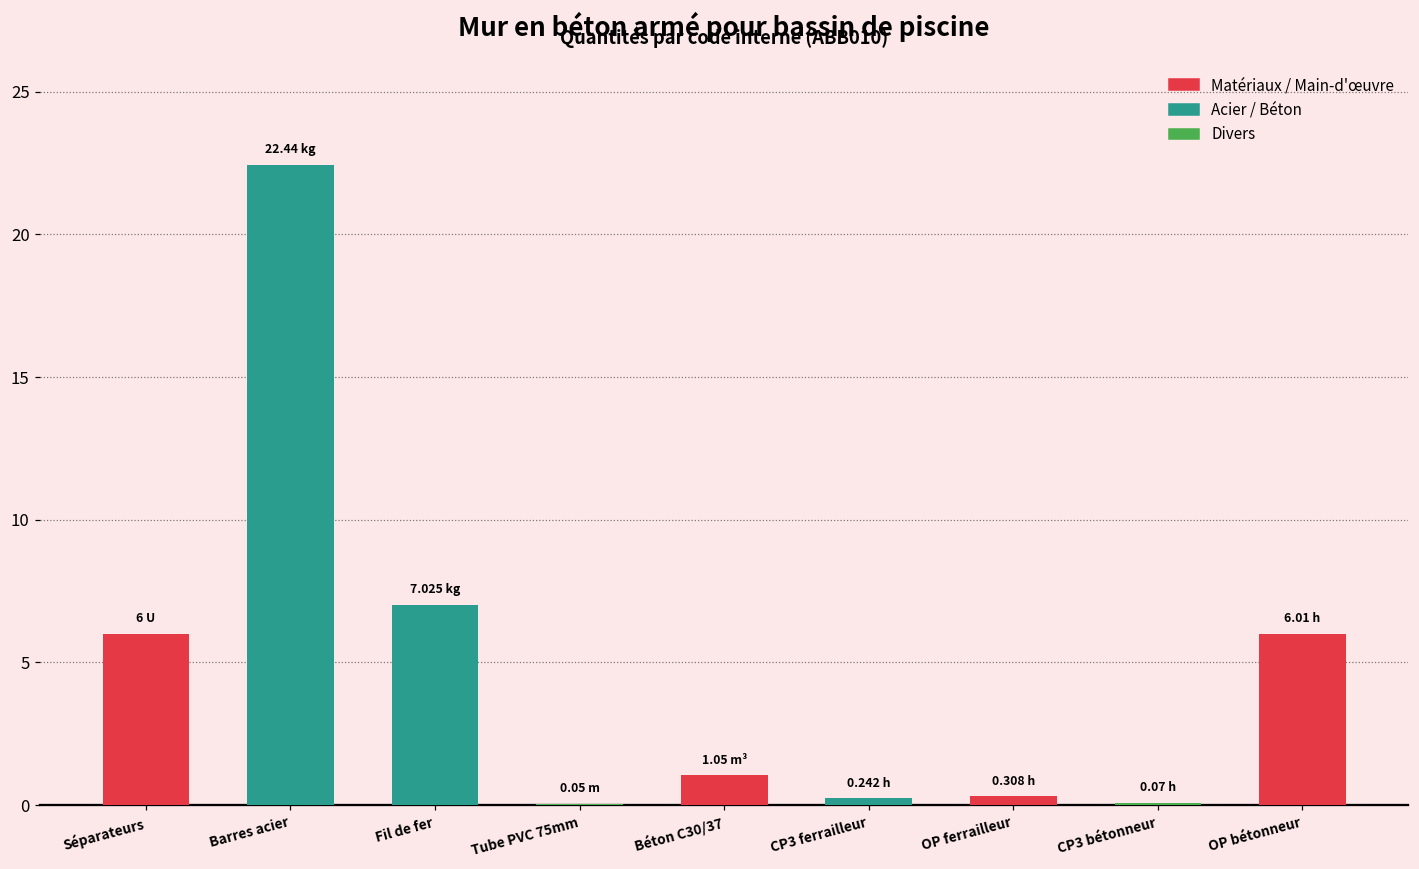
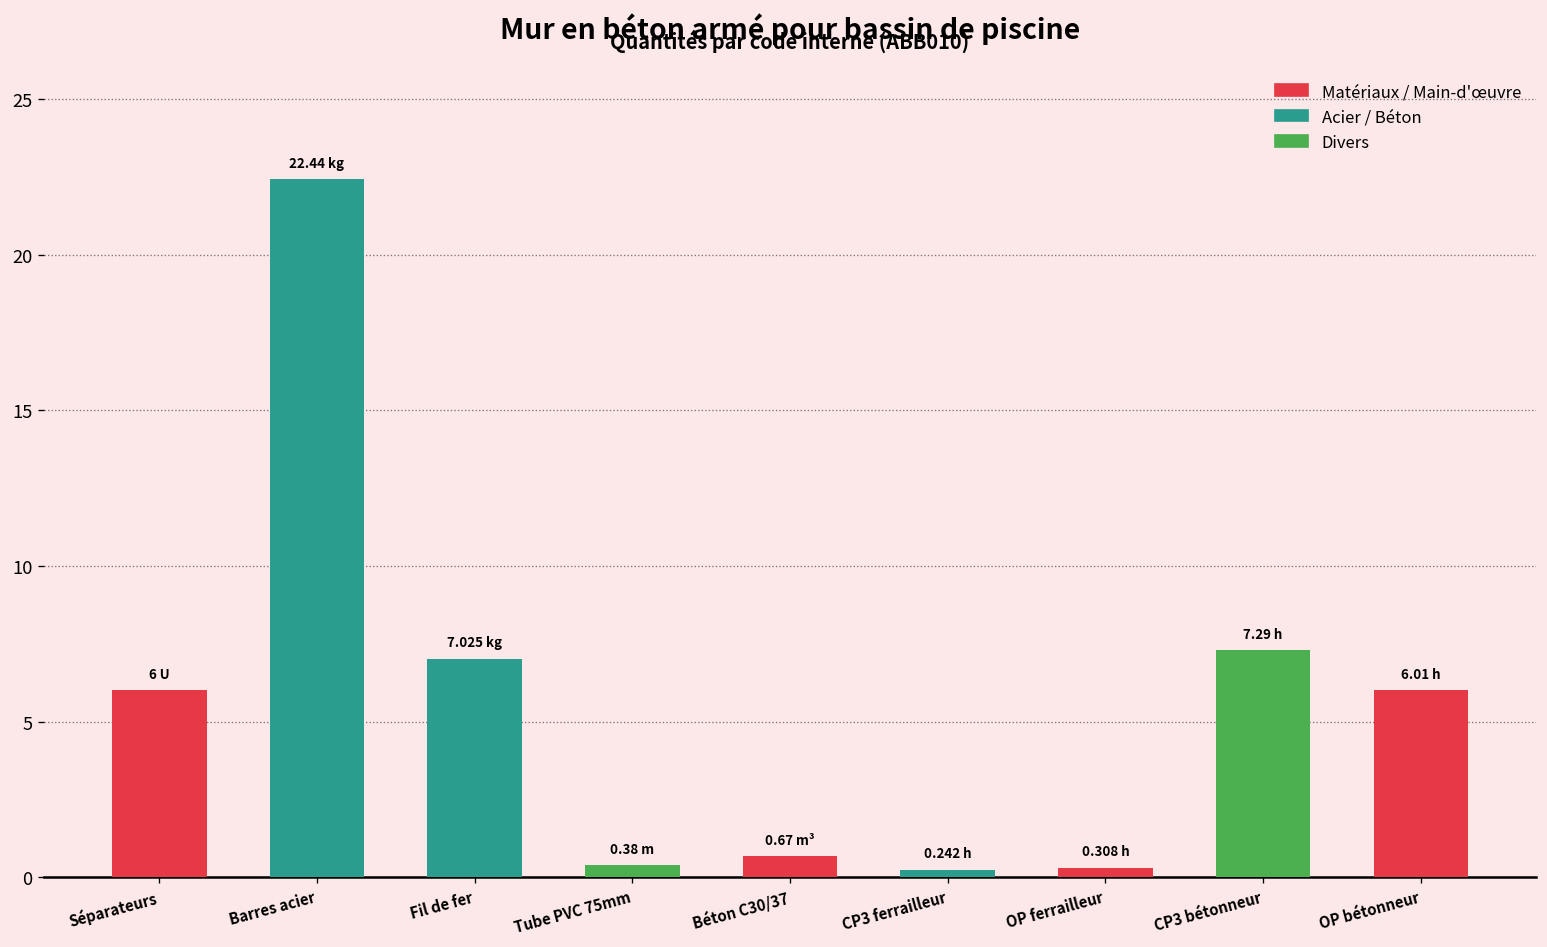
Tube PVC 75mm: 0.05 -> 0.38
Béton C30/37: 1.05 -> 0.67
CP3 bétonneur: 0.07 -> 7.29
